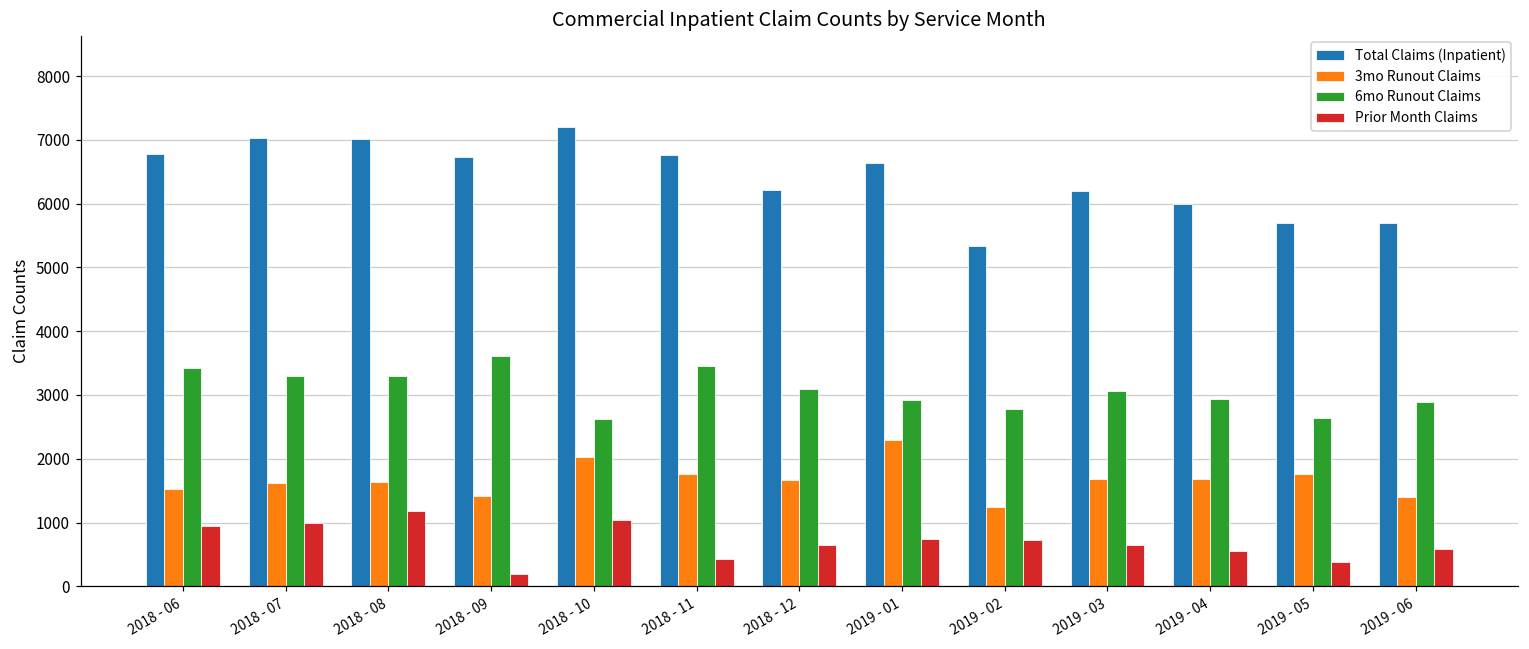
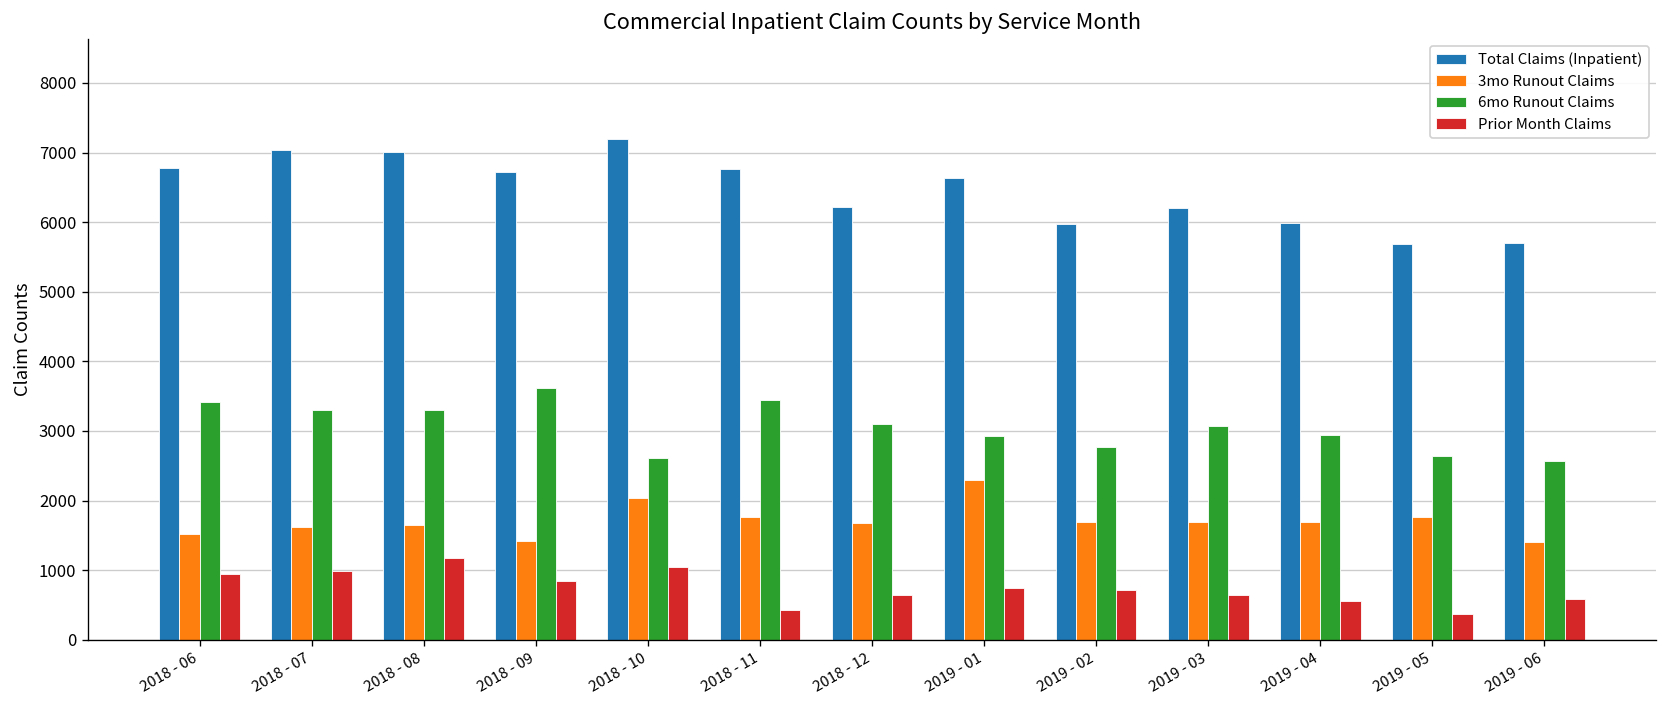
Prior Month Claims, 2018 - 09: 200 -> 800
Total Claims (Inpatient), 2019 - 02: 5300 -> 6000
3mo Runout Claims, 2019 - 02: 1300 -> 1700
6mo Runout Claims, 2019 - 06: 2900 -> 2600
